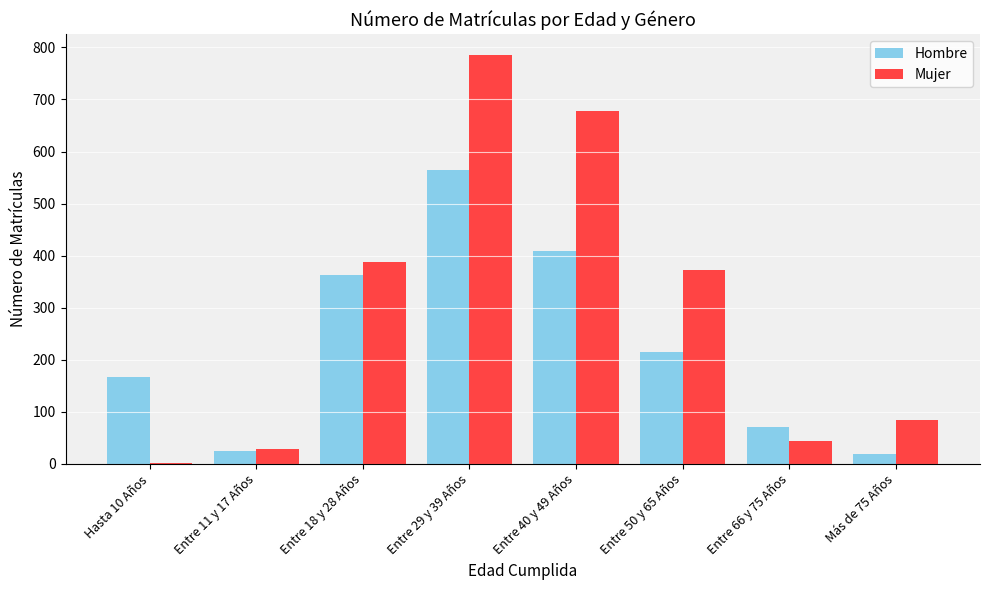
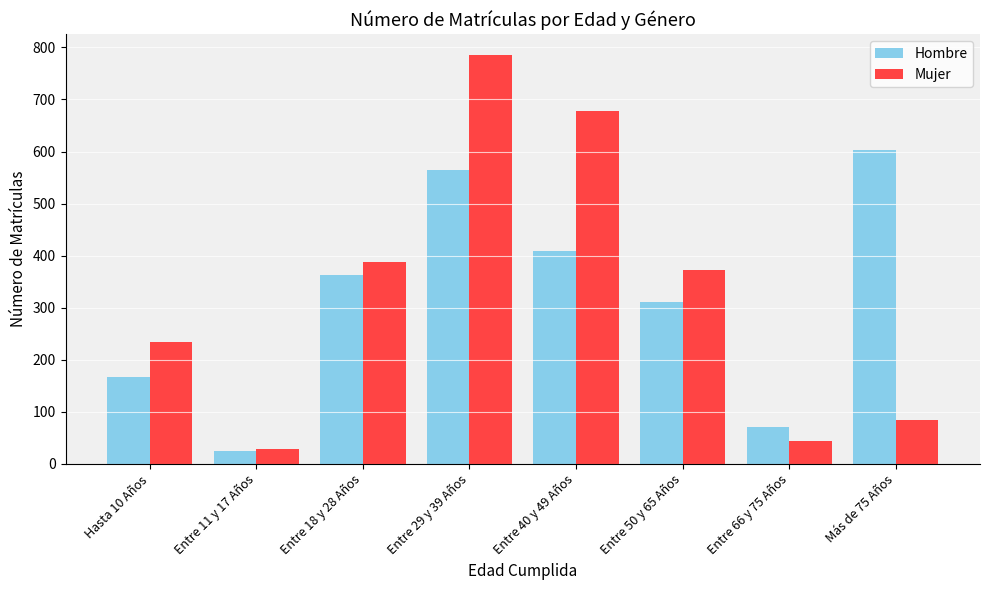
Mujer, Hasta 10 Años: 0 -> 240
Hombre, Entre 50 y 65 Años: 210 -> 310
Hombre, Más de 75 Años: 20 -> 600
